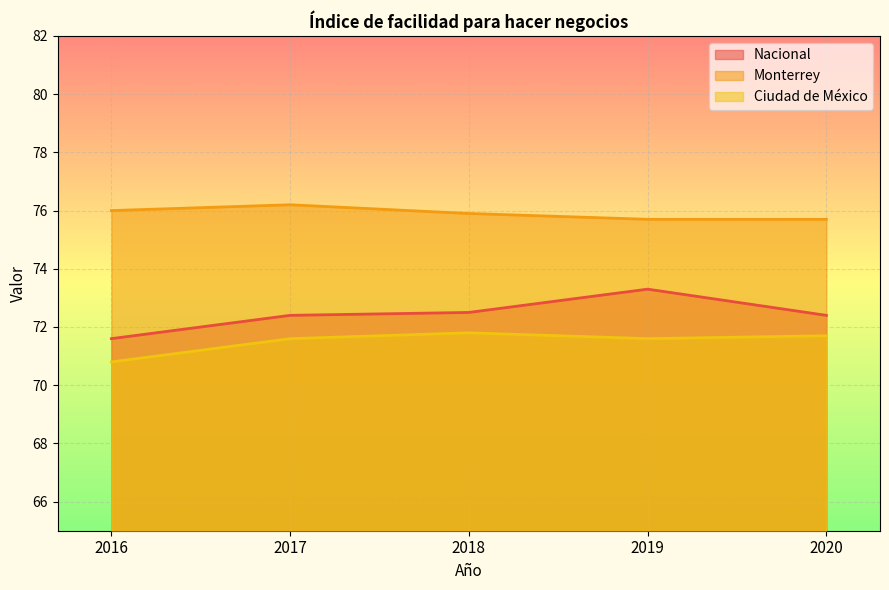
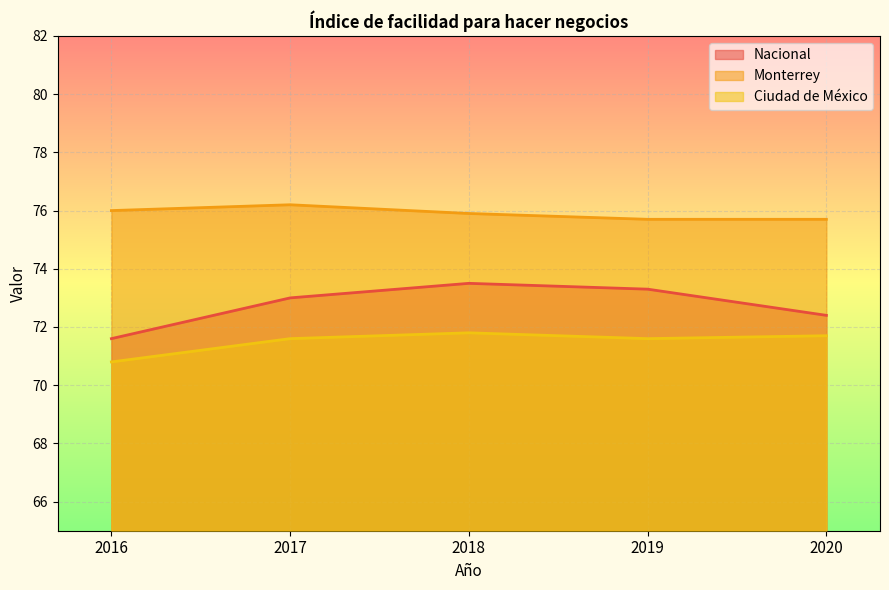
Nacional, 2017: 72.4 -> 73.0
Nacional, 2018: 72.5 -> 73.5
